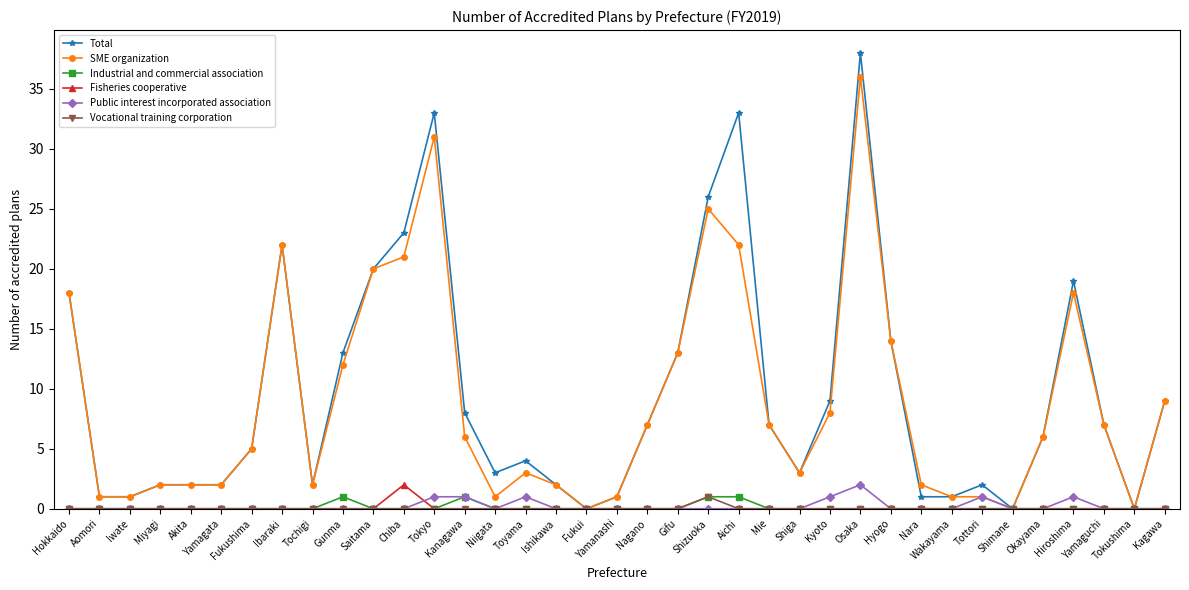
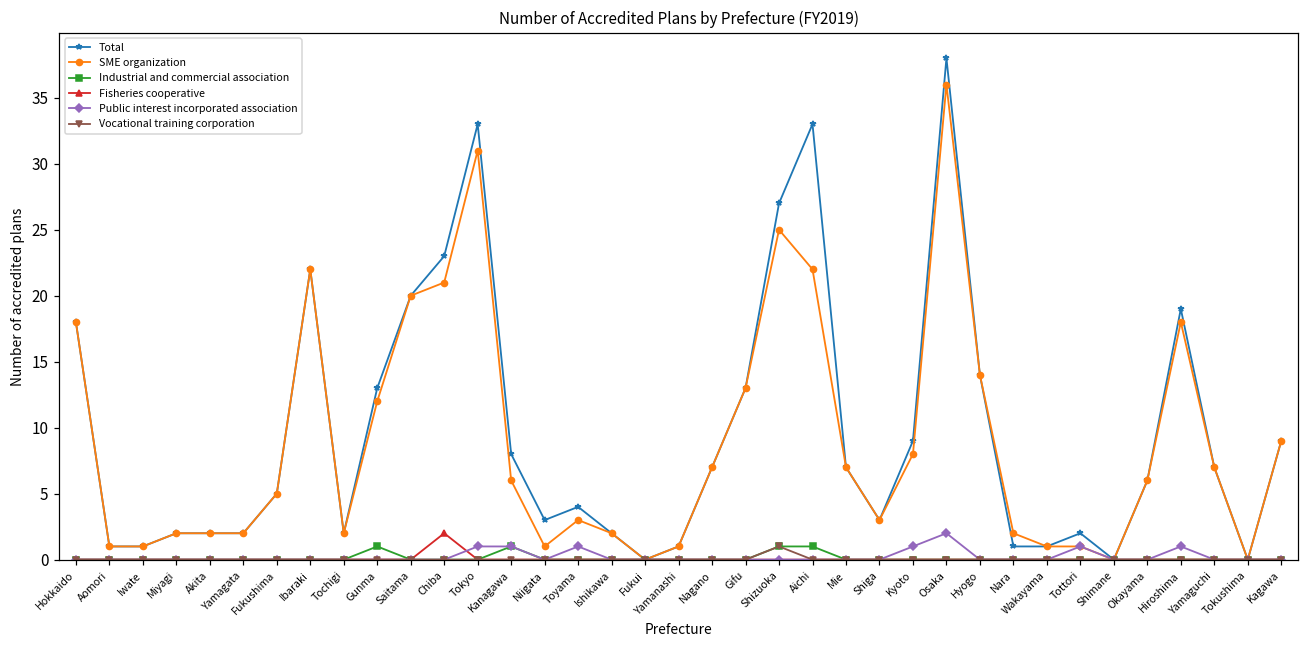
Total, Shizuoka: 26 -> 27
